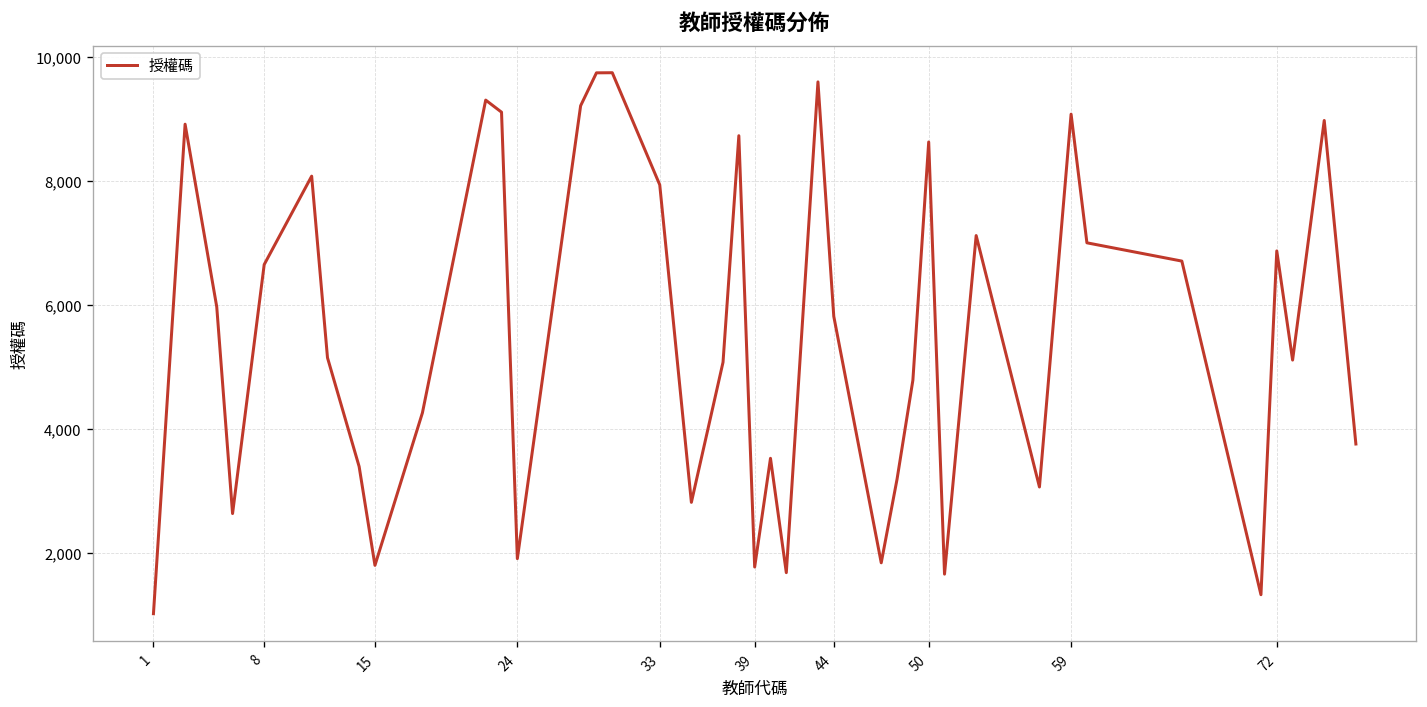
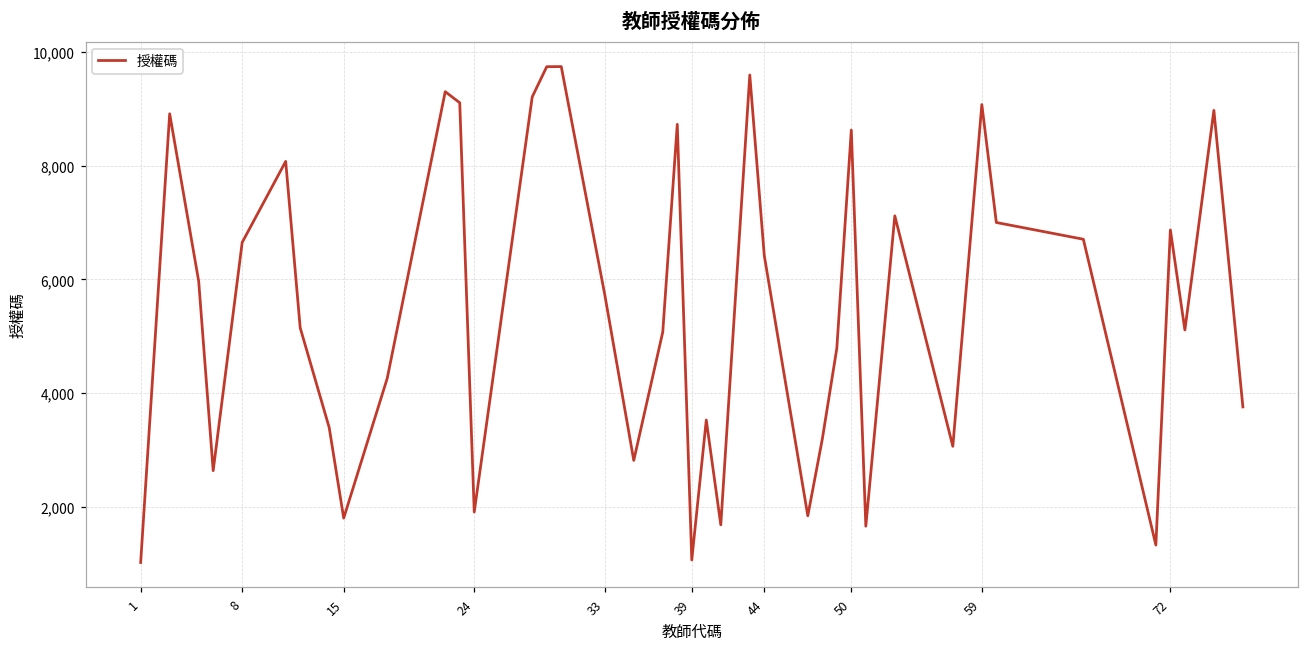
33: 7,900 -> 5,700
39: 1,800 -> 1,100
44: 5,800 -> 6,400
